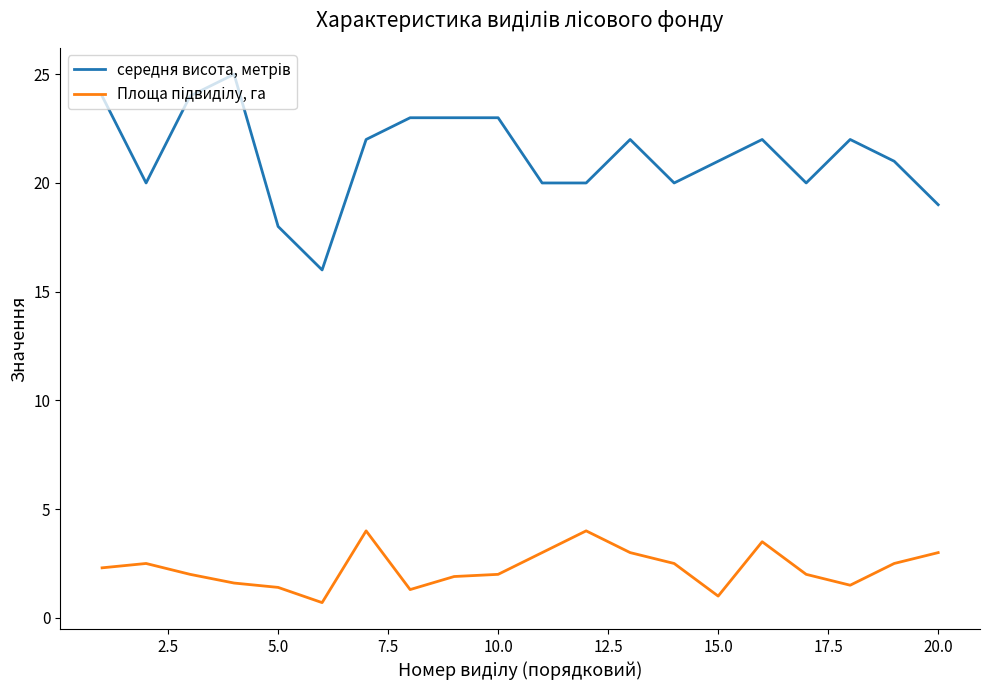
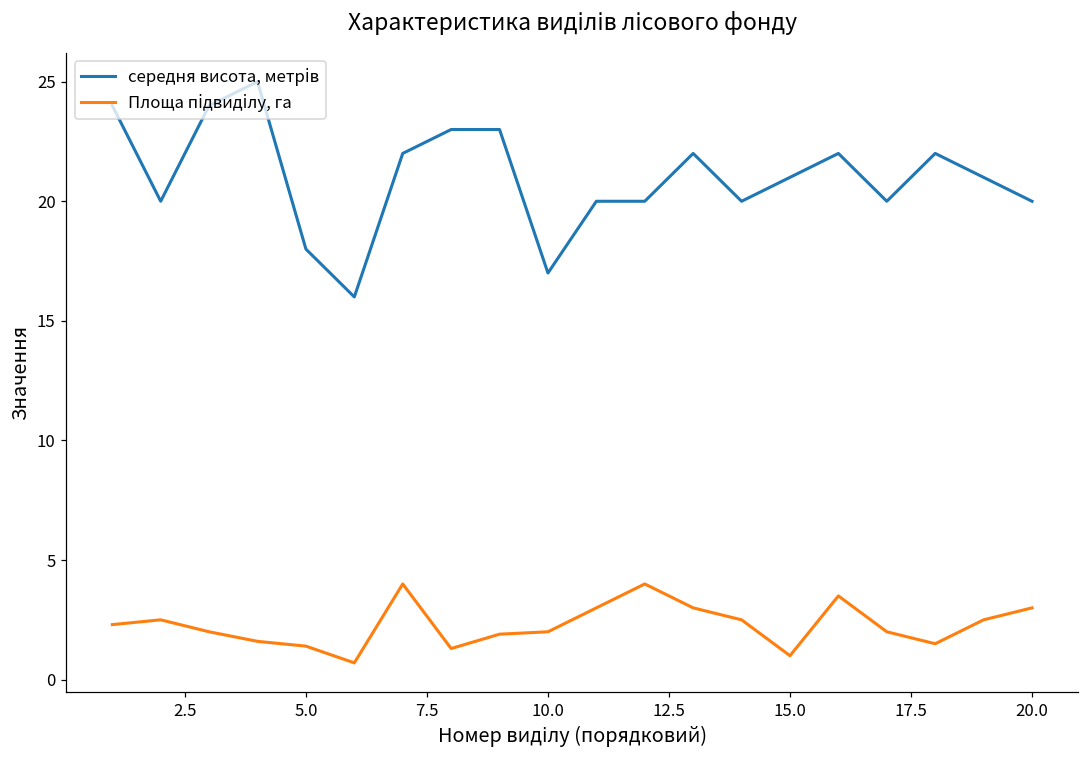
середня висота, метрів, 10.0: 23 -> 17
середня висота, метрів, 20.0: 19 -> 20
